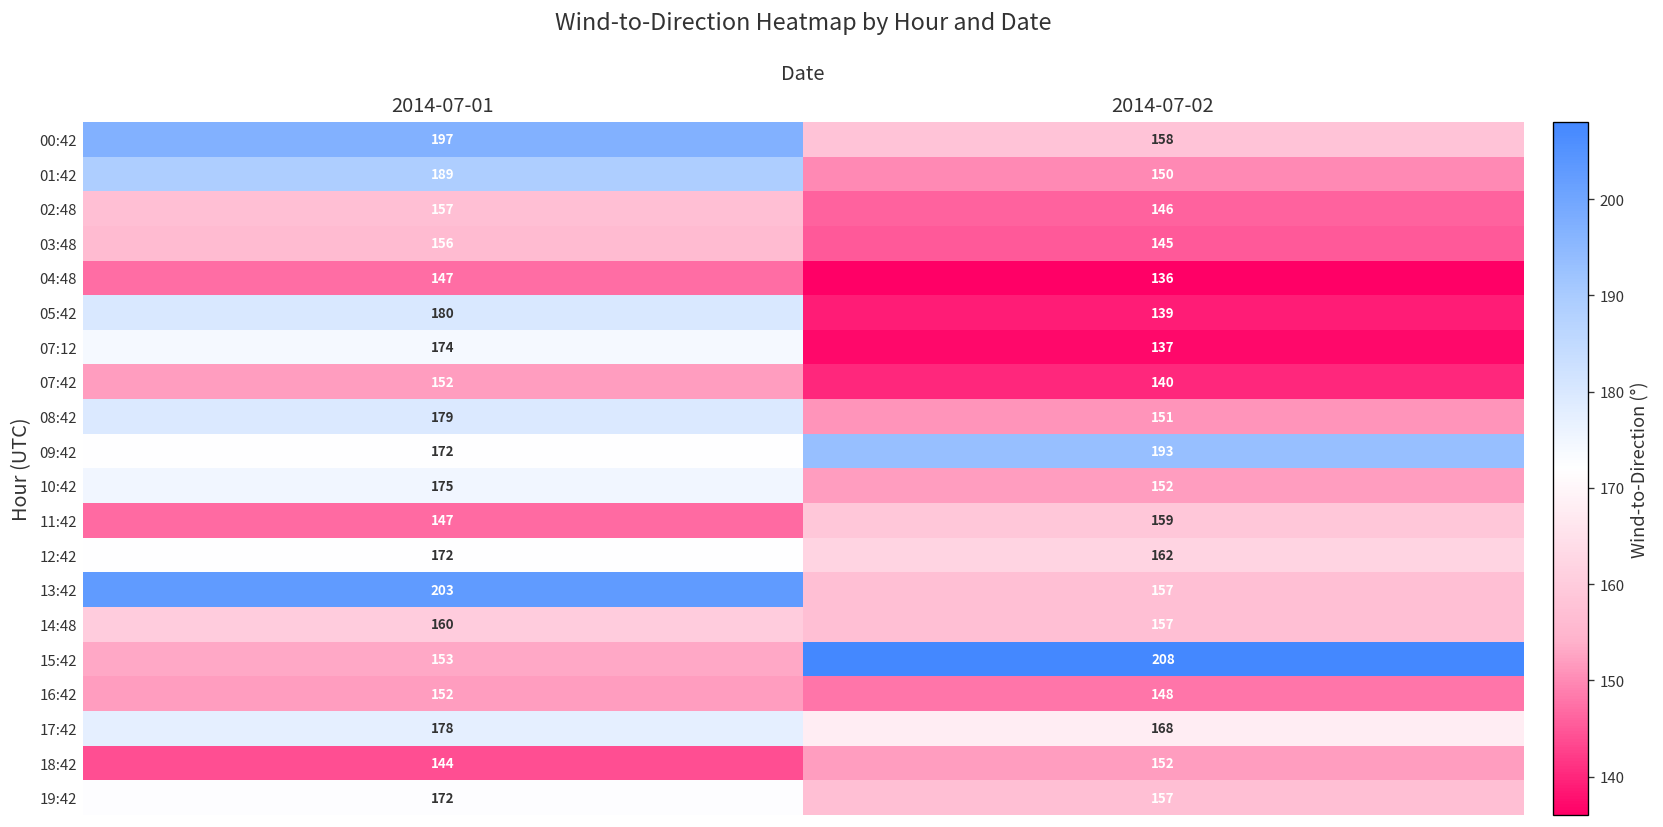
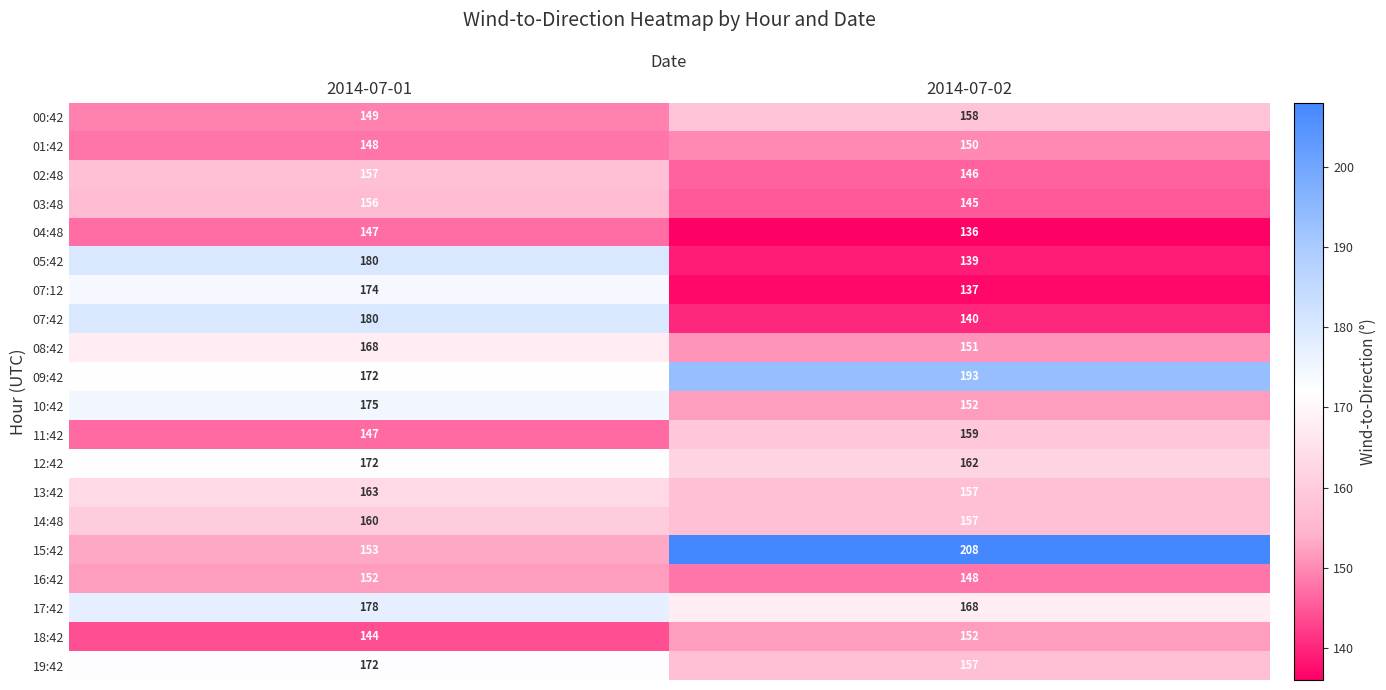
00:42, 2014-07-01: 197 -> 149
01:42, 2014-07-01: 189 -> 148
07:42, 2014-07-01: 152 -> 180
08:42, 2014-07-01: 179 -> 168
13:42, 2014-07-01: 203 -> 163
